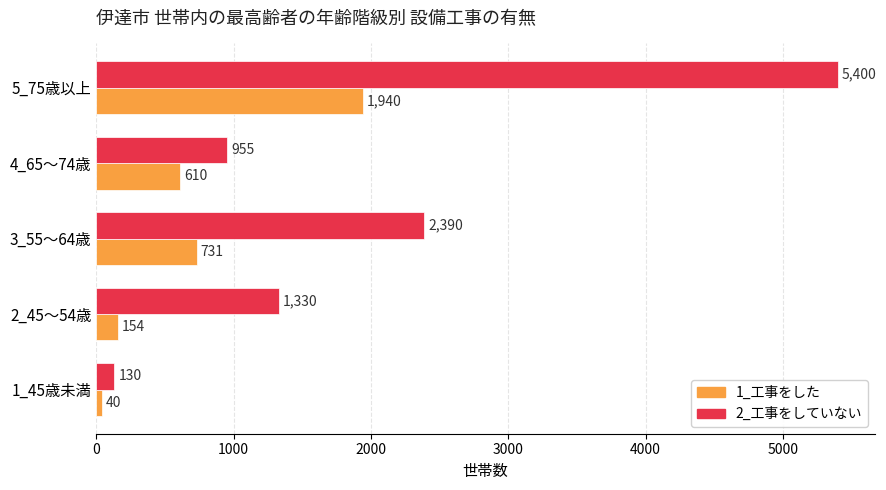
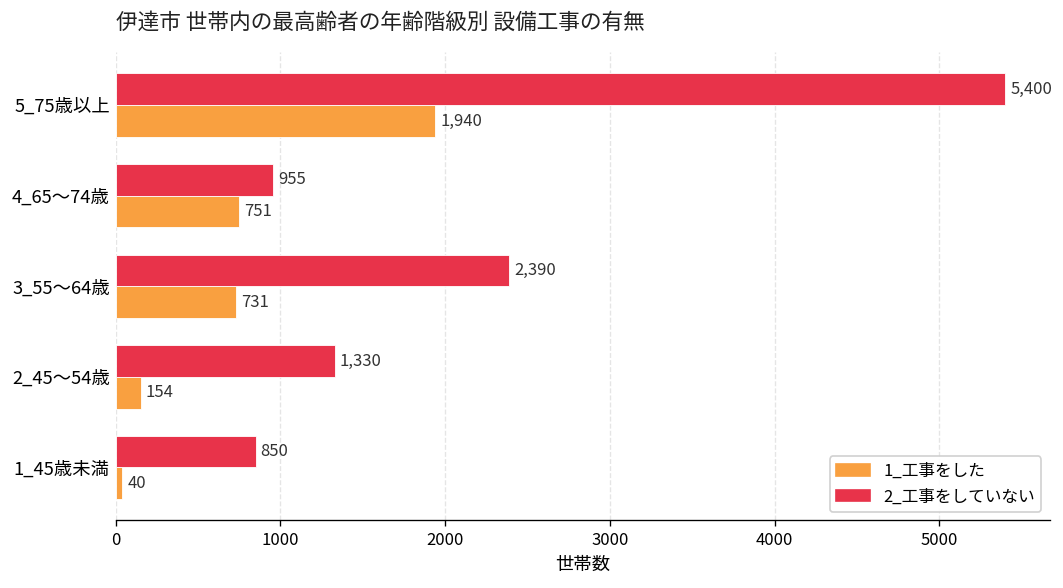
1_工事をした, 4_65～74歳: 610 -> 751
2_工事をしていない, 1_45歳未満: 130 -> 850
